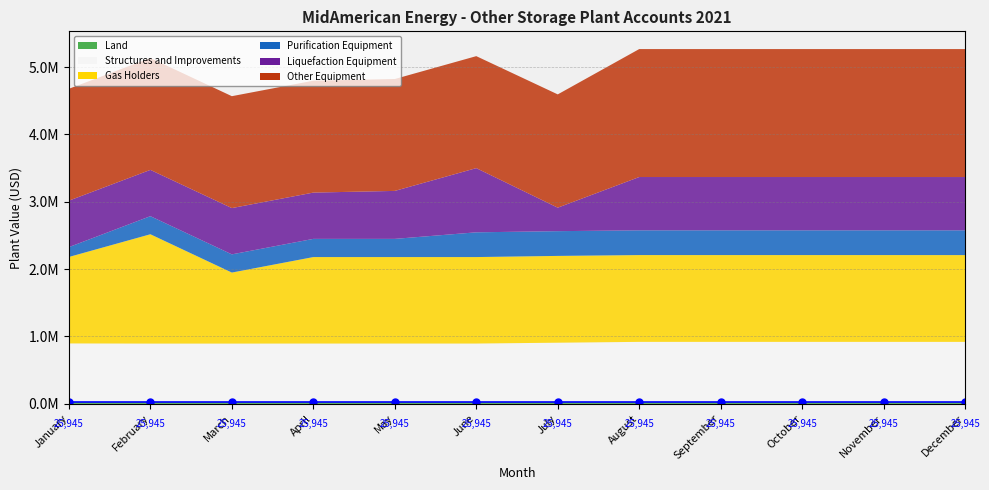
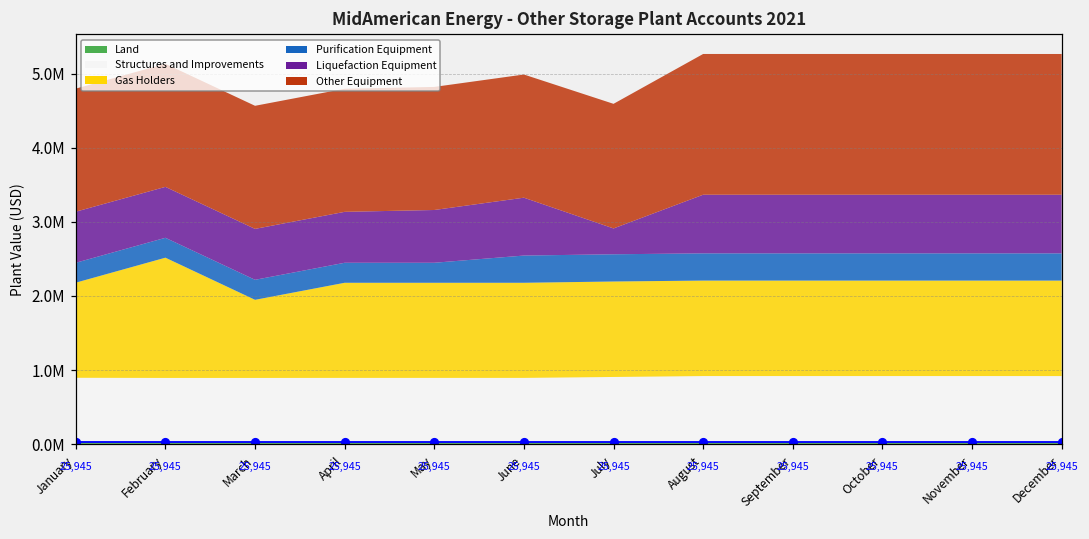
Purification Equipment, January: 100000 -> 300000
Liquefaction Equipment, June: 1000000 -> 800000
